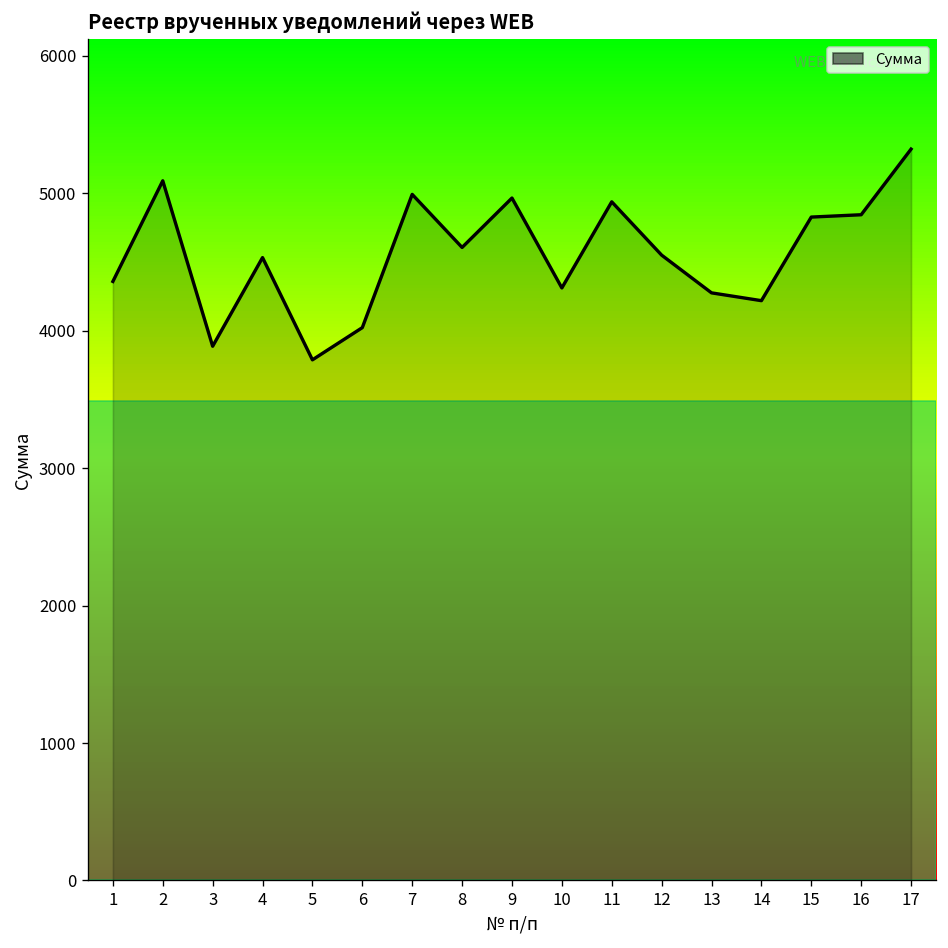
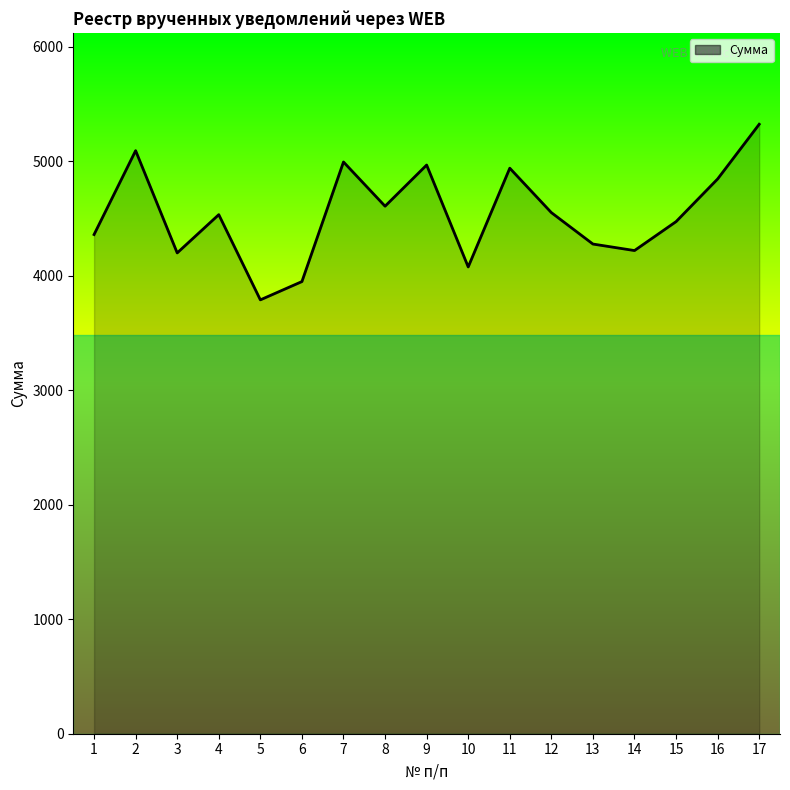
3: 3890 -> 4200
6: 4020 -> 3950
10: 4310 -> 4080
15: 4830 -> 4470
